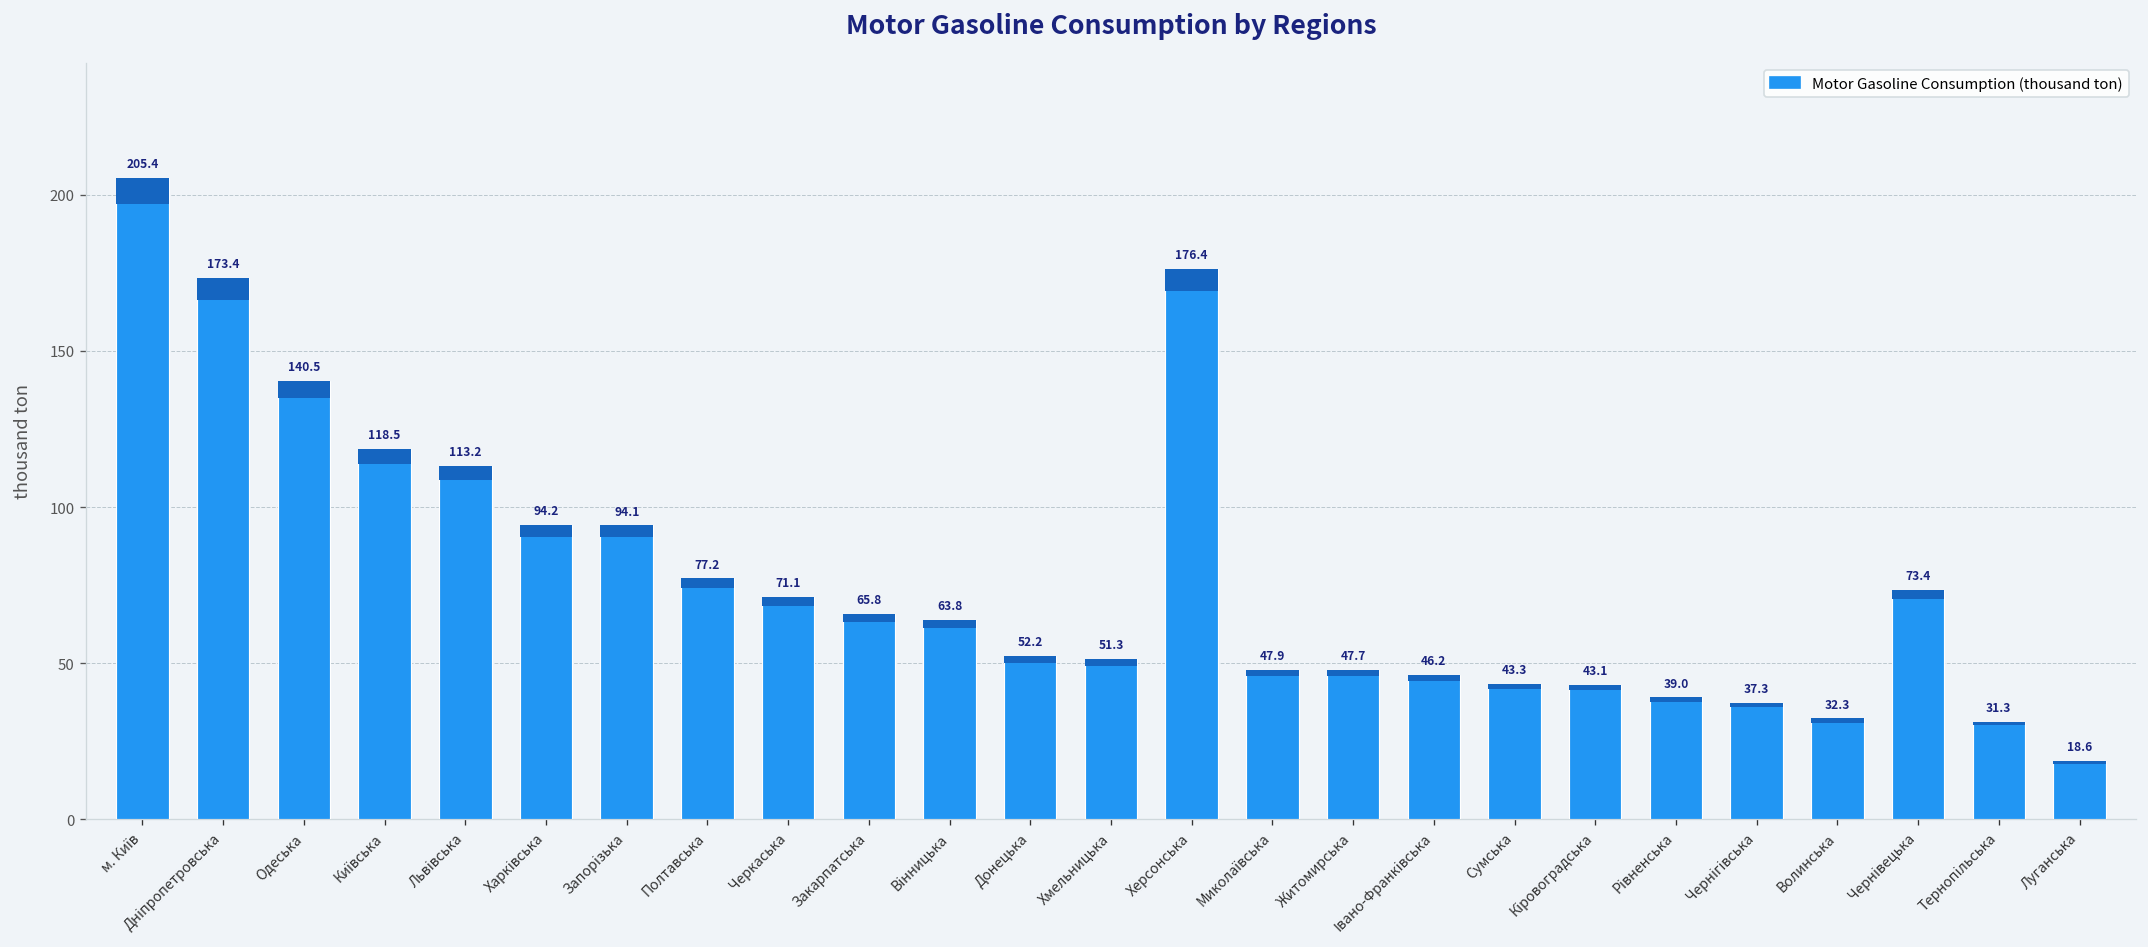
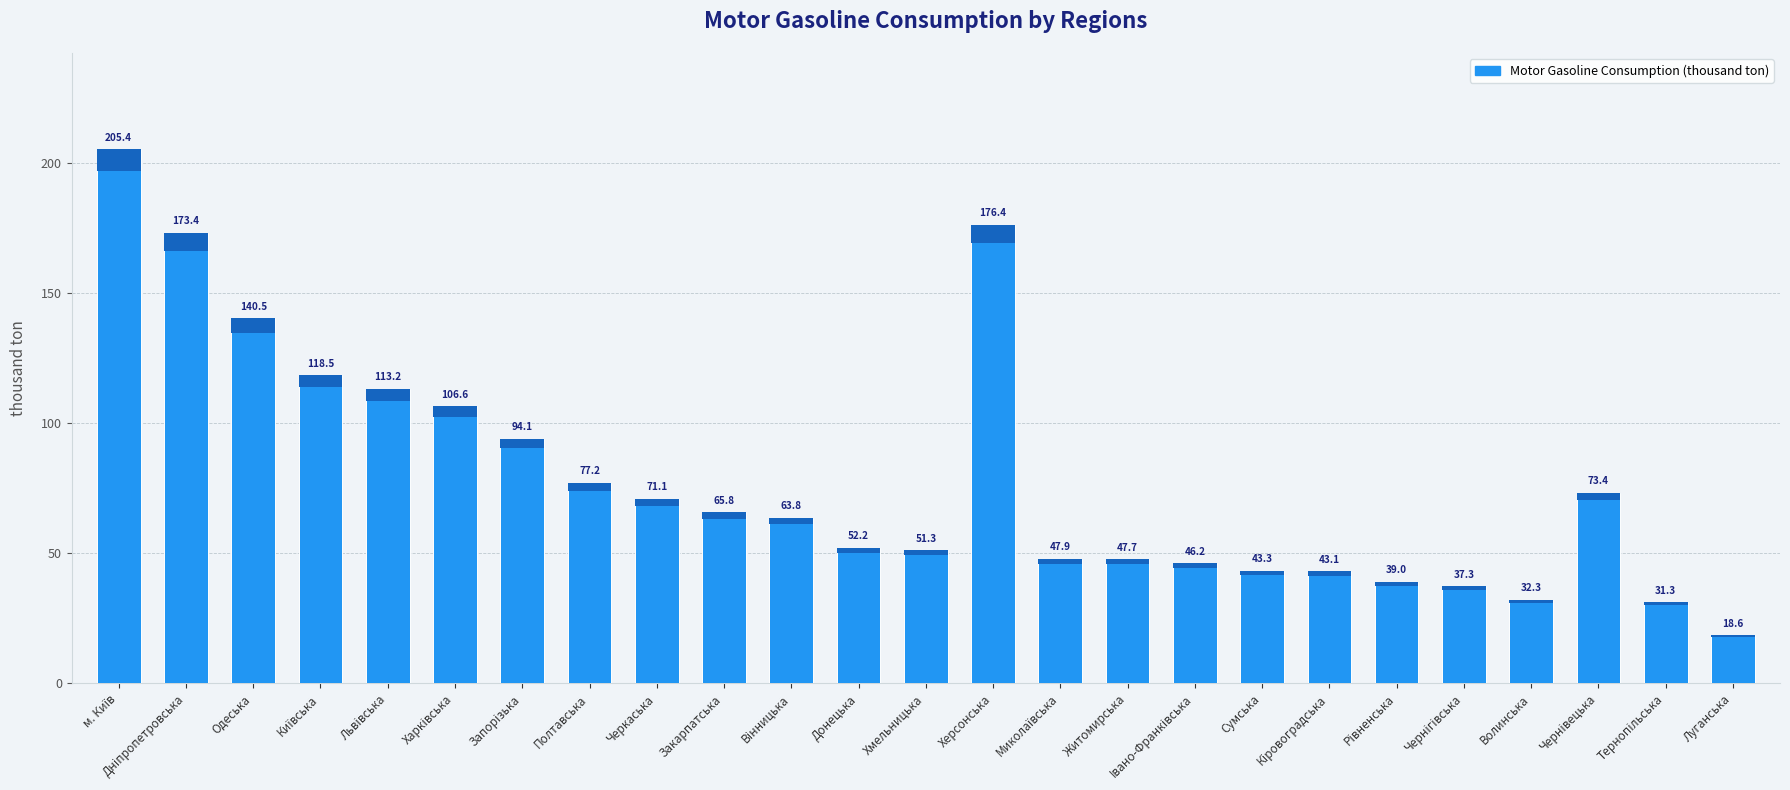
Motor Gasoline Consumption (thousand ton), Харківська: 94.2 -> 106.6
